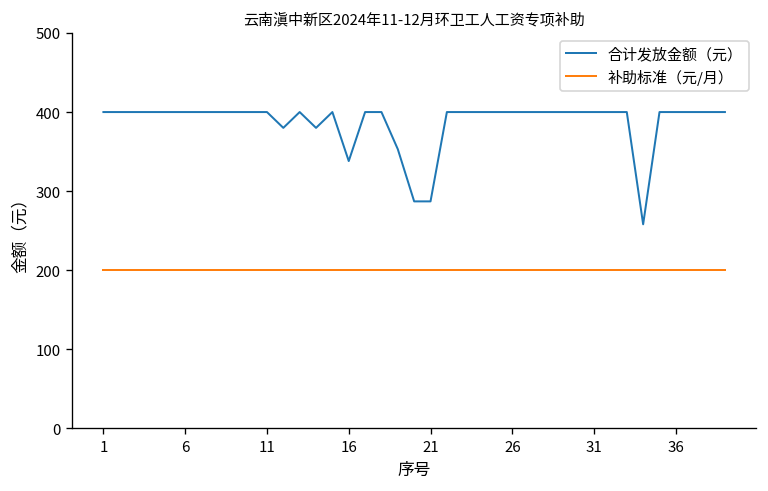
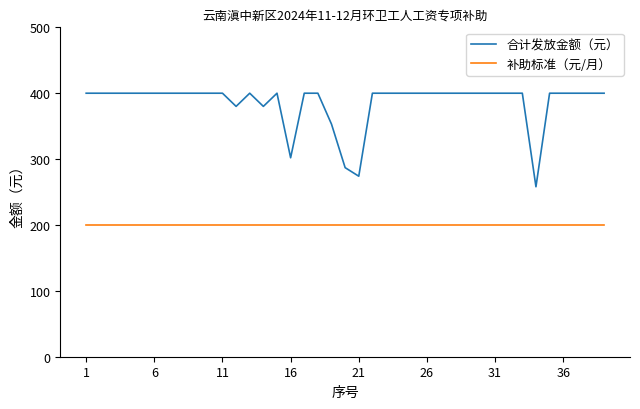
合计发放金额（元）, 16: 340 -> 300
合计发放金额（元）, 21: 290 -> 270
